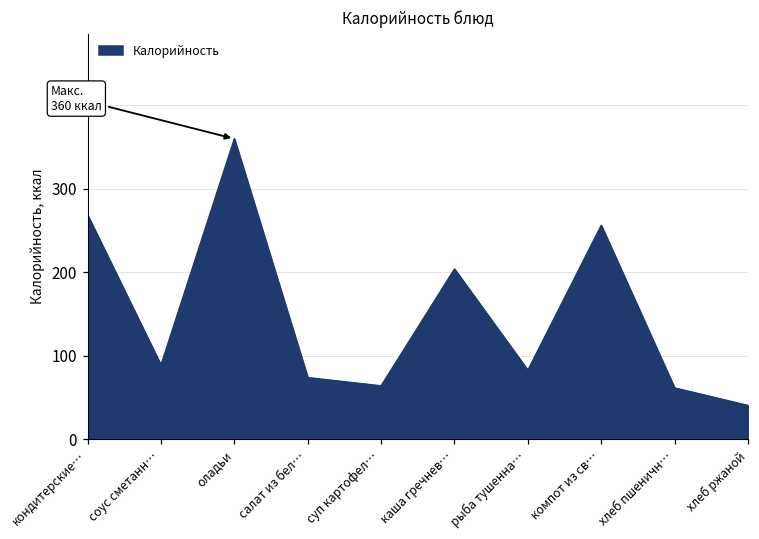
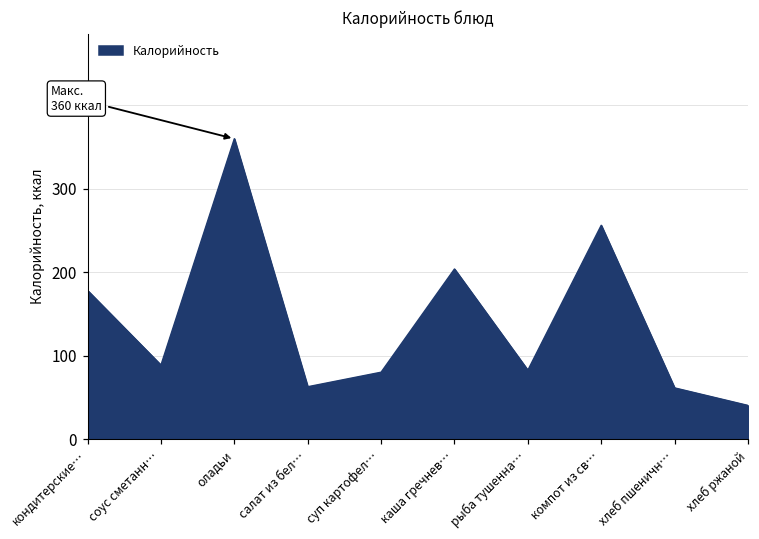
кондитерские…: 270 -> 180
салат из бел…: 70 -> 60
суп картофел…: 60 -> 80
